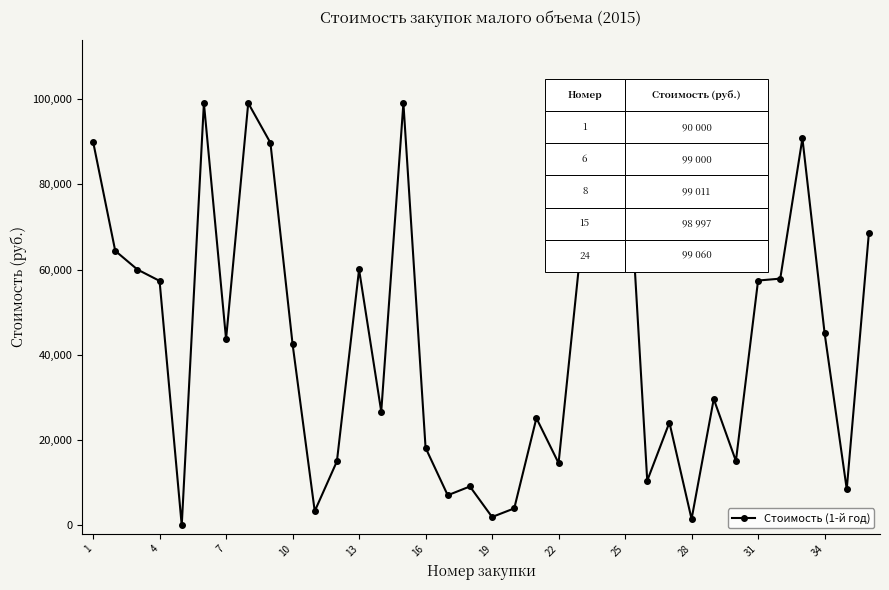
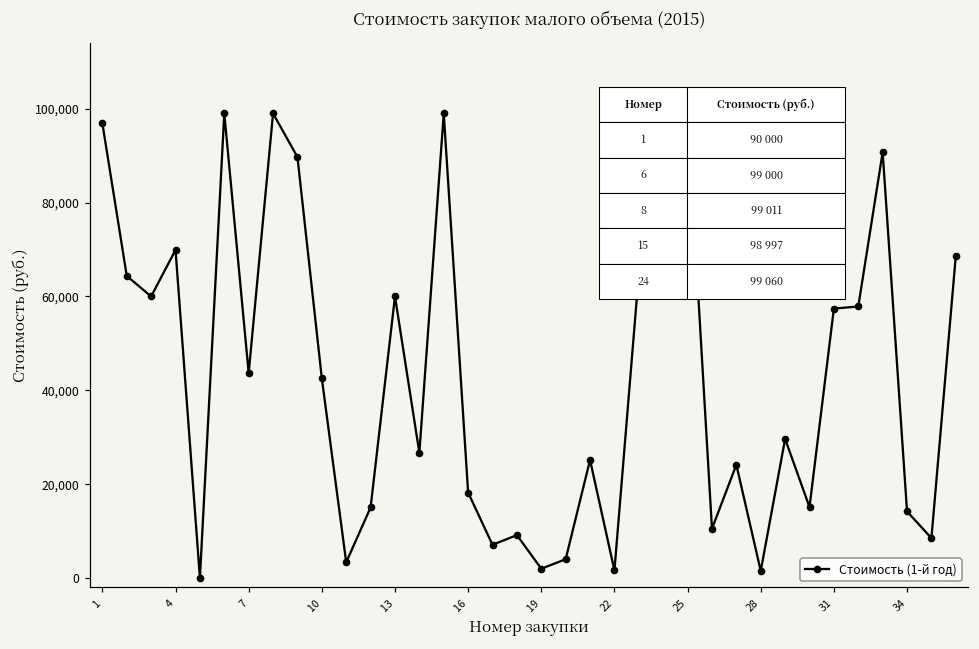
1: 90,000 -> 97,000
4: 57,000 -> 70,000
22: 15,000 -> 2,000
34: 45,000 -> 14,000
